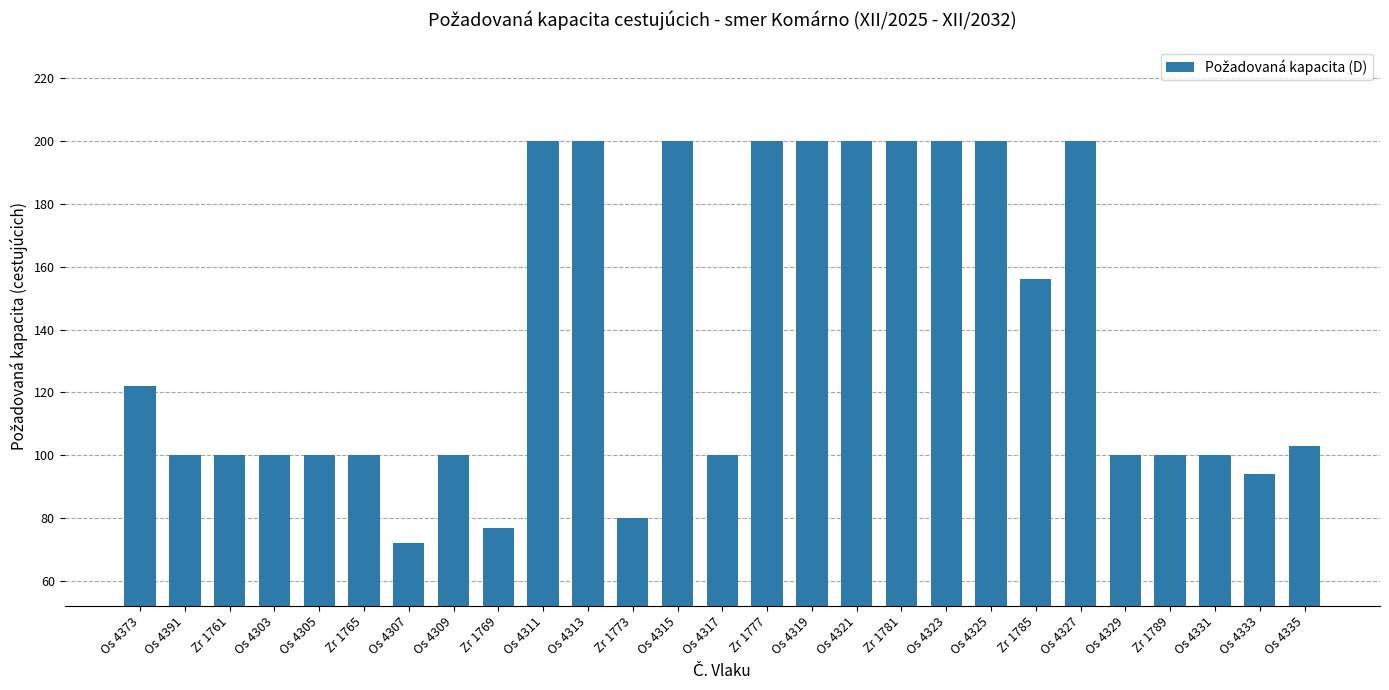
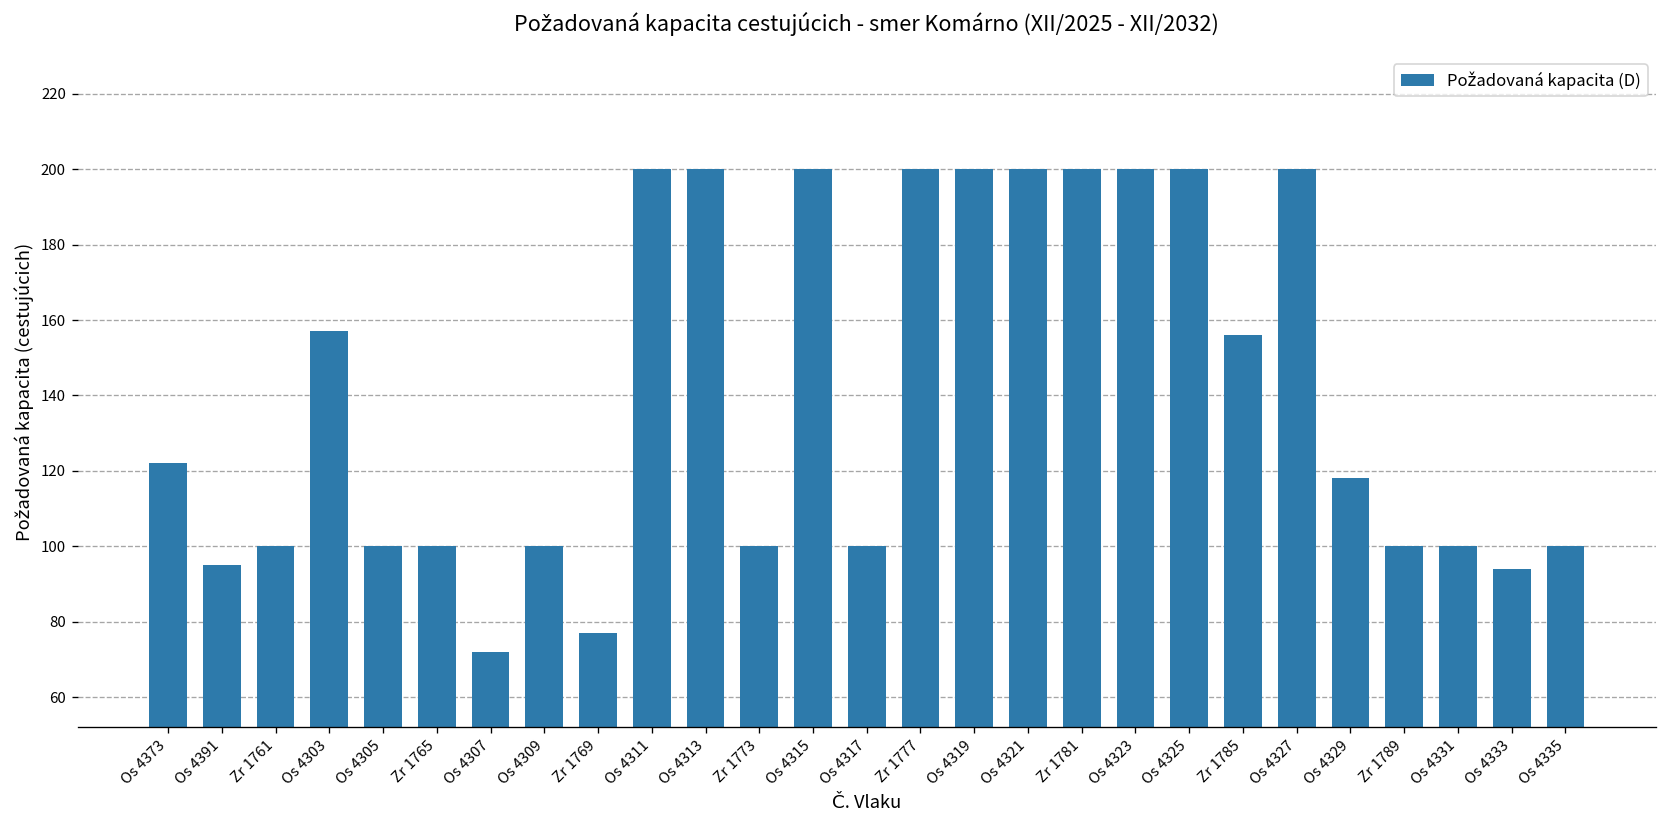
Os 4391: 100 -> 95
Os 4303: 100 -> 157
Zr 1773: 80 -> 100
Os 4329: 100 -> 118
Os 4335: 103 -> 100
